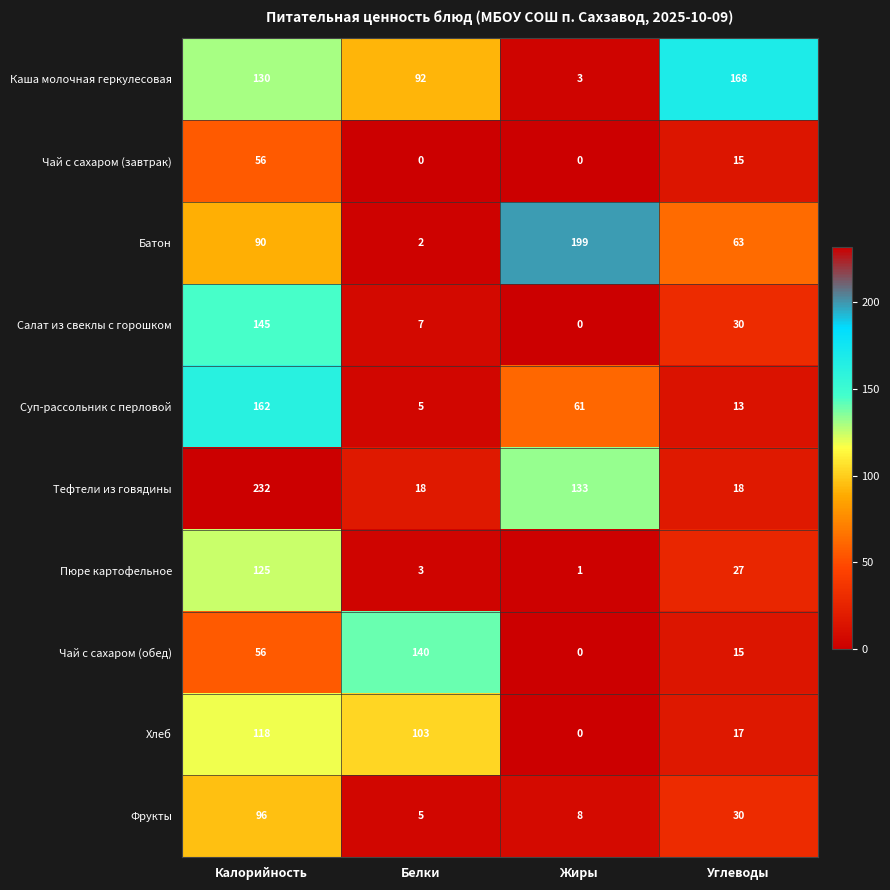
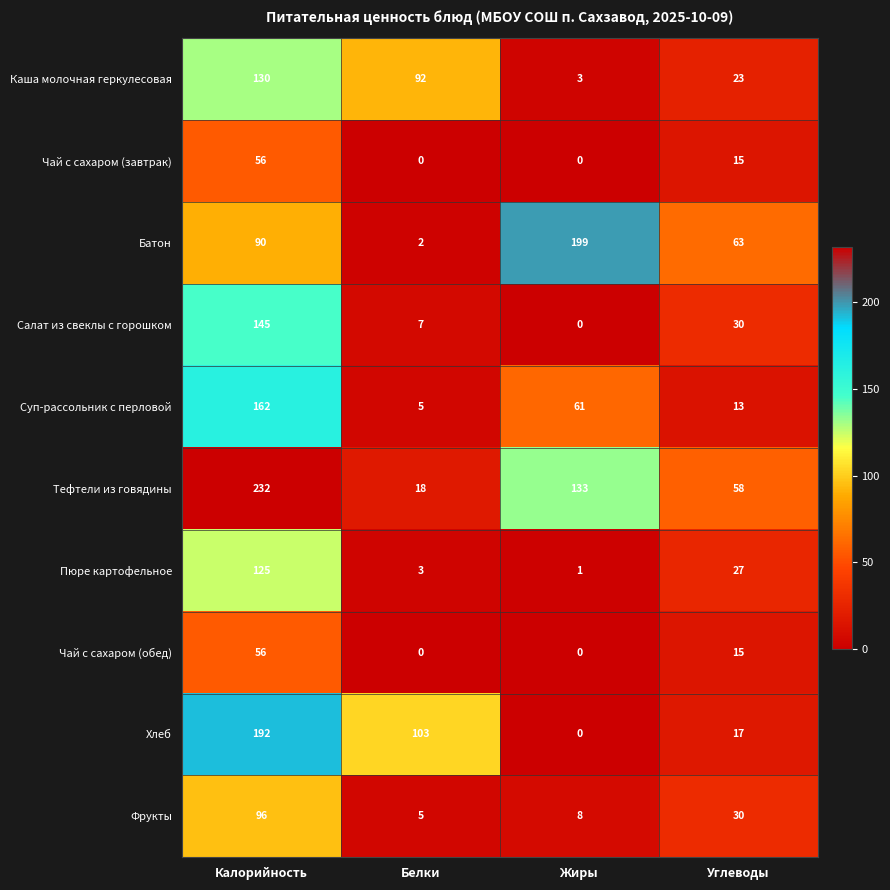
Каша молочная геркулесовая, Углеводы: 168 -> 23
Тефтели из говядины, Углеводы: 18 -> 58
Чай с сахаром (обед), Белки: 140 -> 0
Хлеб, Калорийность: 118 -> 192
